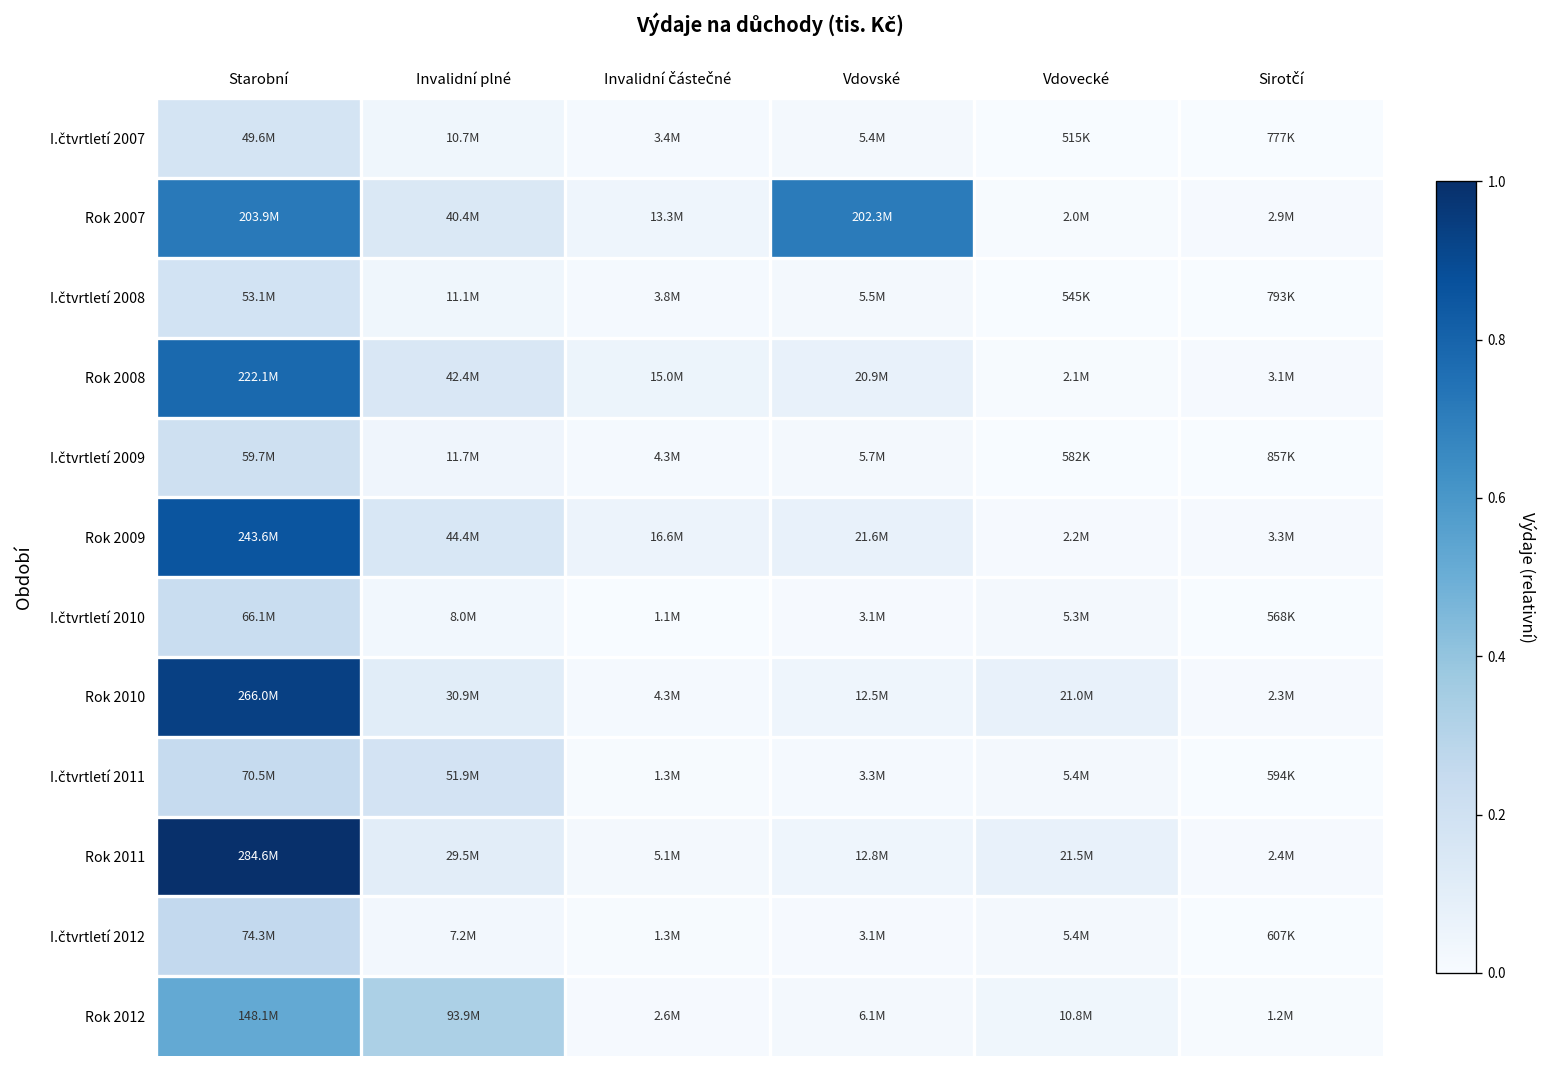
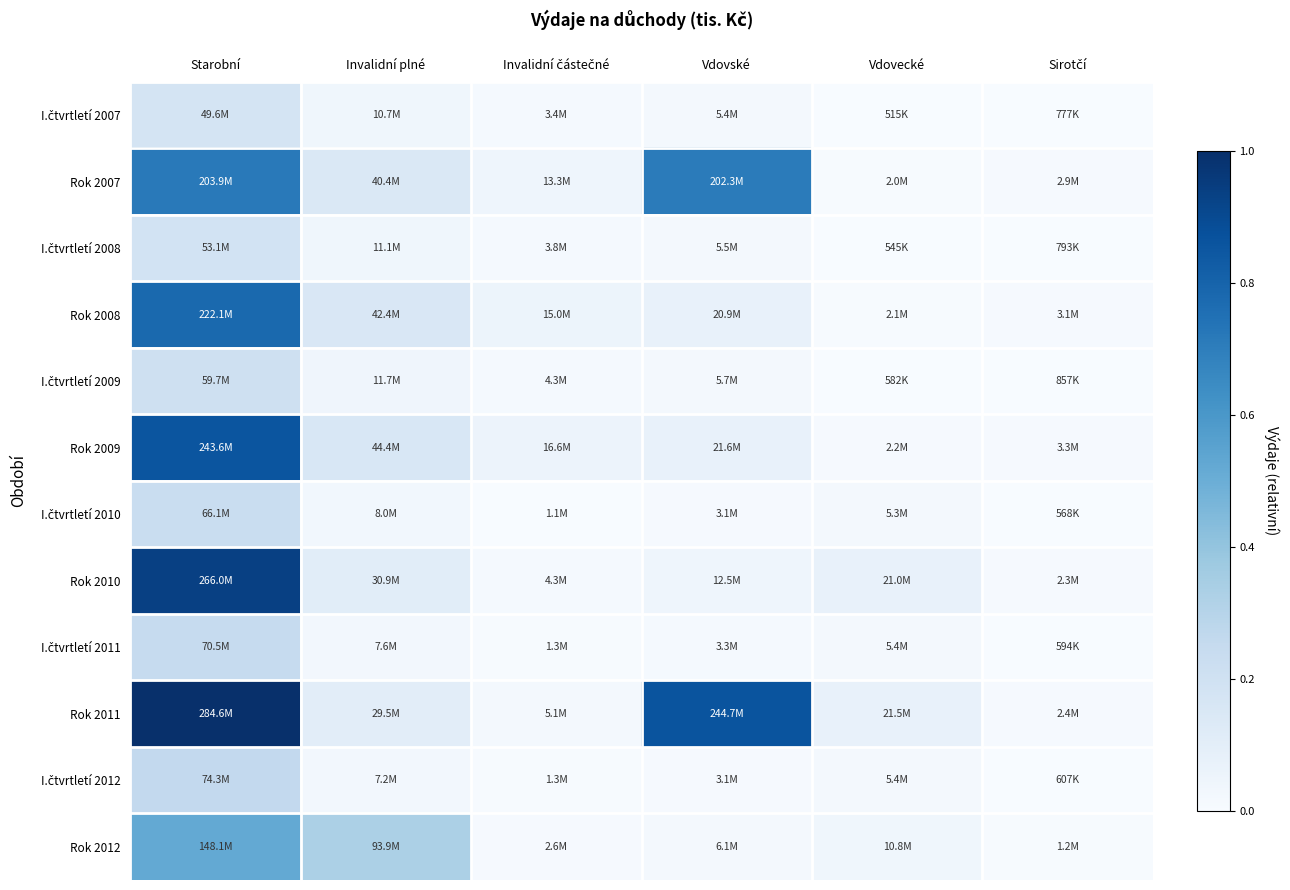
I.čtvrtletí 2011, Invalidní plné: 51.9M -> 7.6M
Rok 2011, Vdovské: 12.8M -> 244.7M
